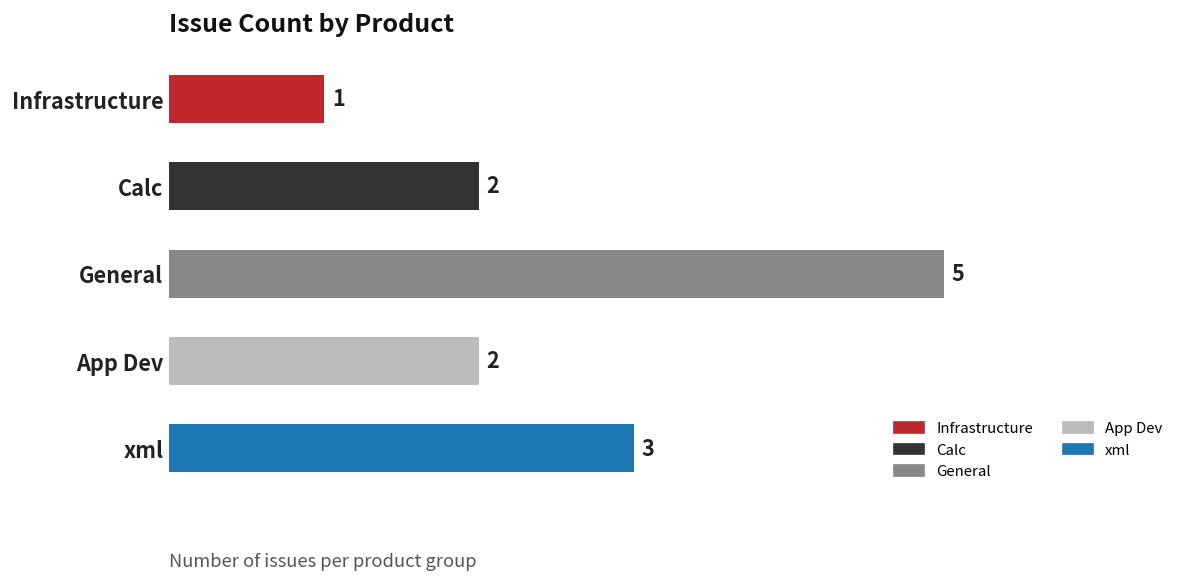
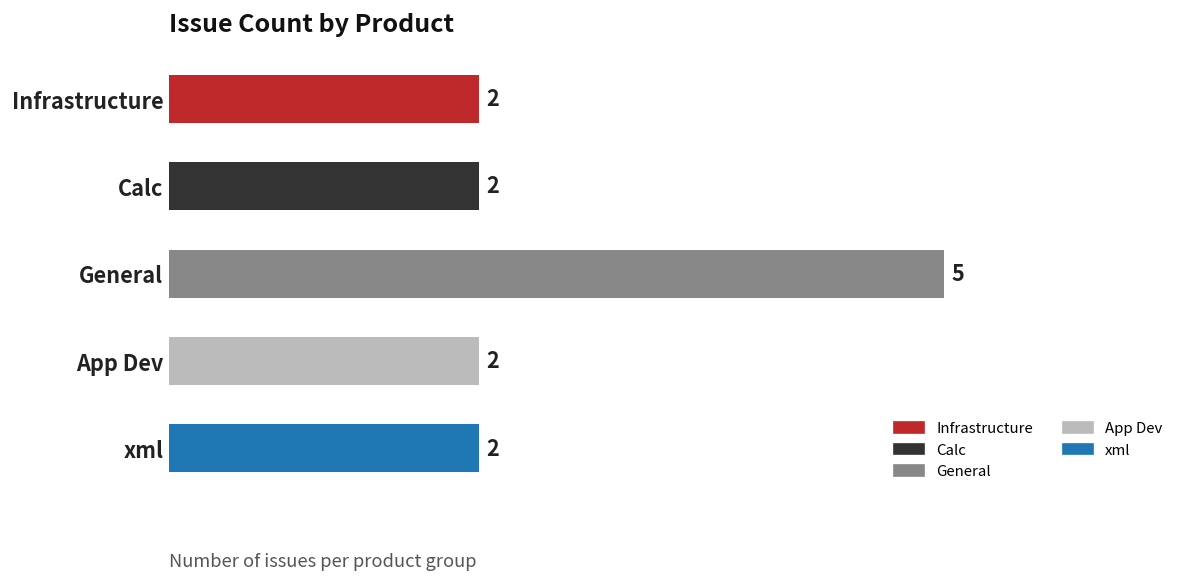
Infrastructure: 1 -> 2
xml: 3 -> 2
